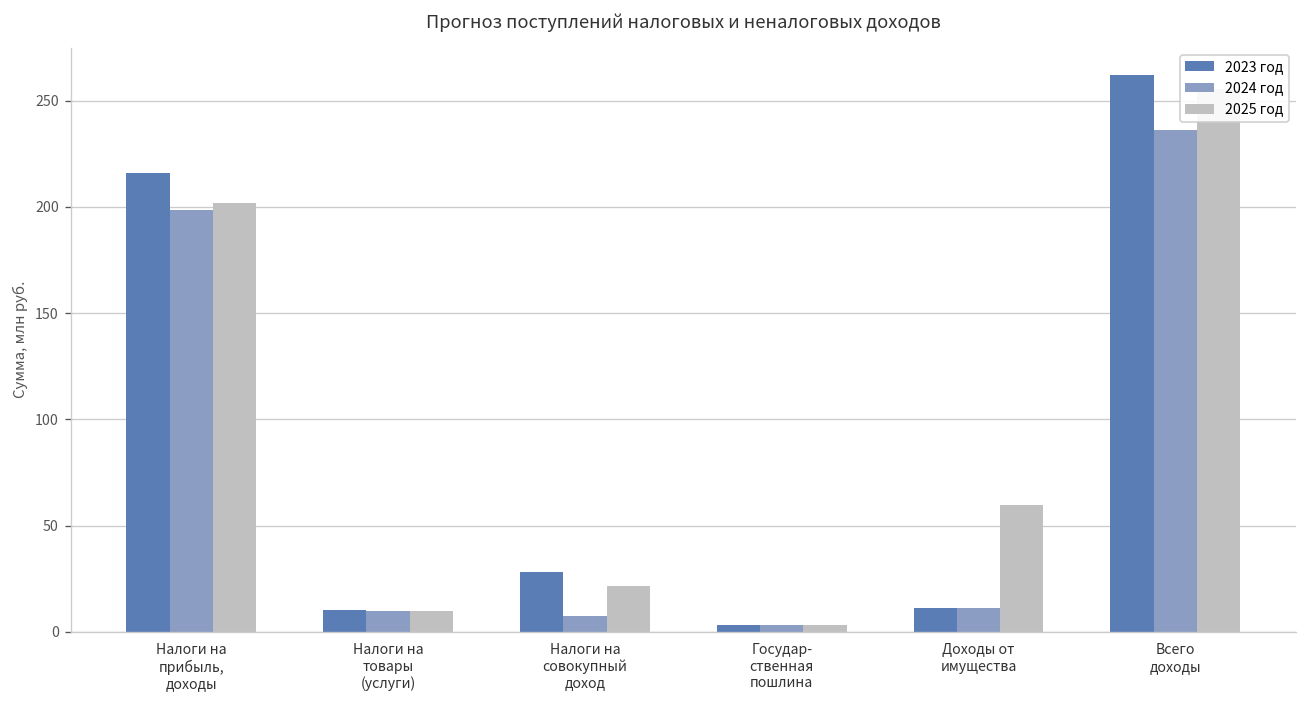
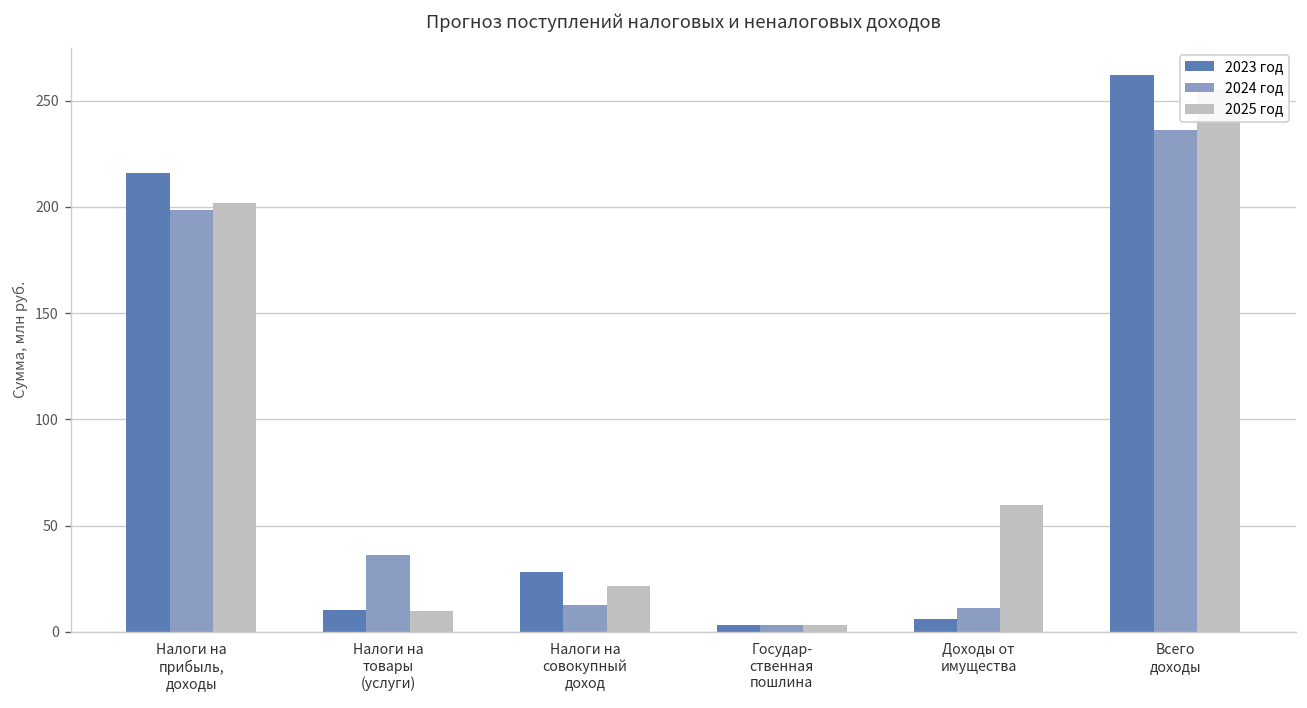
2024 год, Налоги на товары (услуги): 10 -> 36
2024 год, Налоги на совокупный доход: 8 -> 13
2023 год, Доходы от имущества: 11 -> 6
